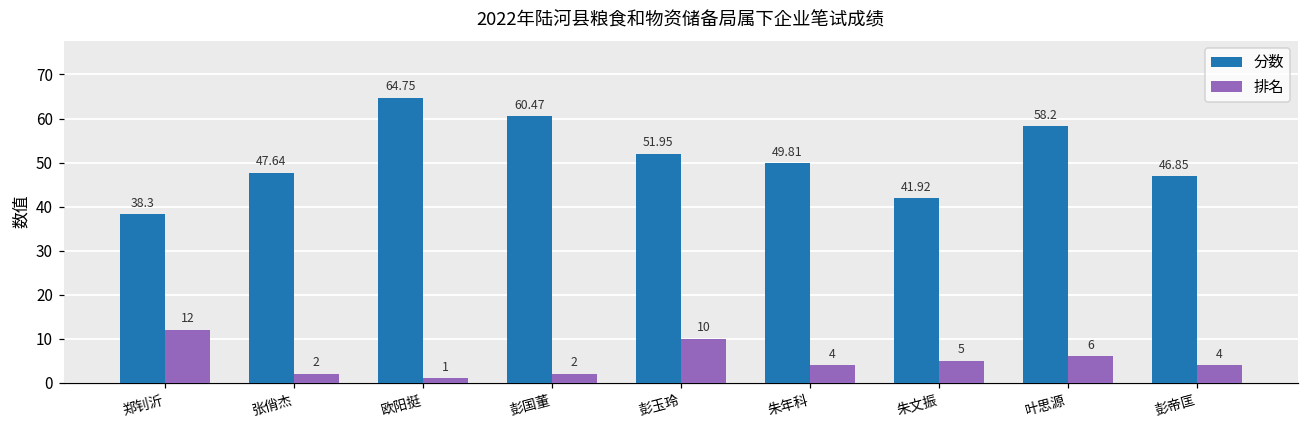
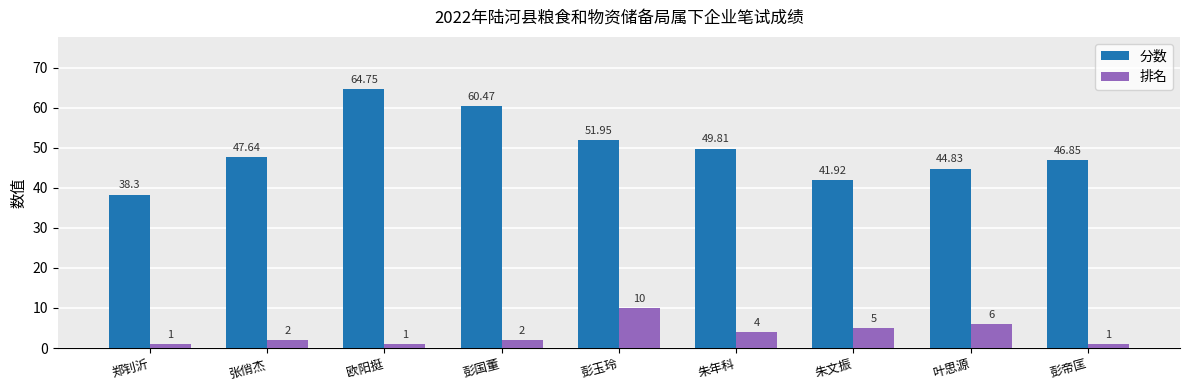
排名, 郑钊沂: 12 -> 1
分数, 叶思源: 58.2 -> 44.83
排名, 彭帝匡: 4 -> 1
